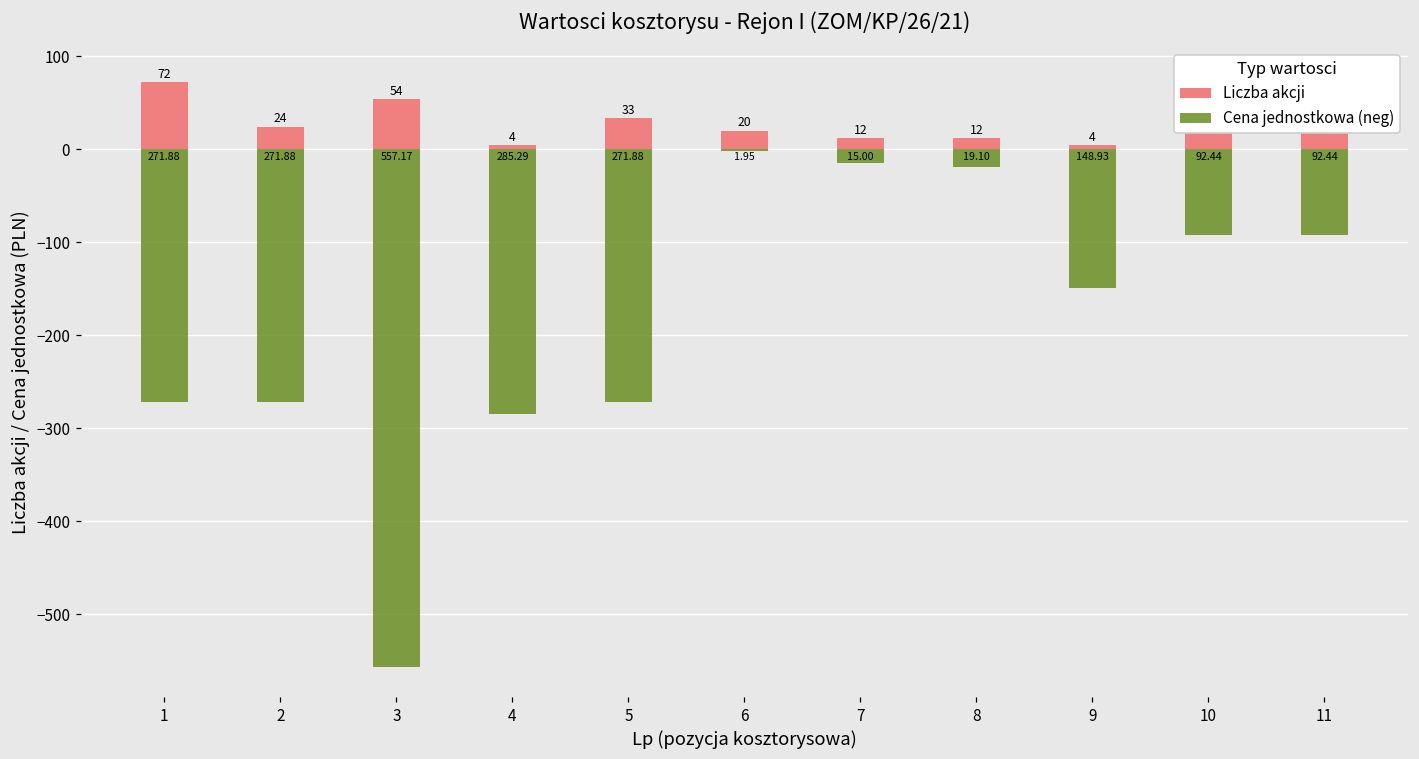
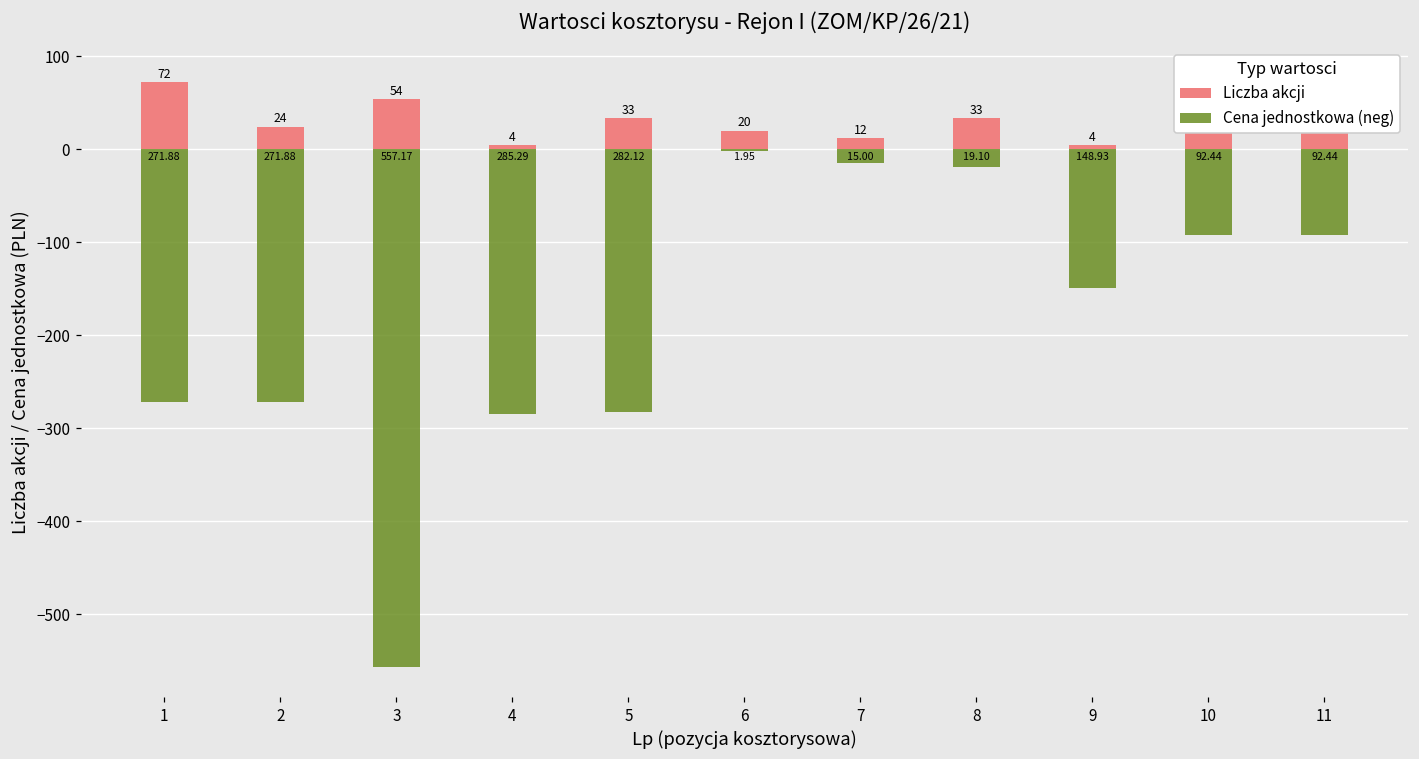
Cena jednostkowa (neg), 5: 271.88 -> 282.12
Liczba akcji, 8: 12 -> 33
